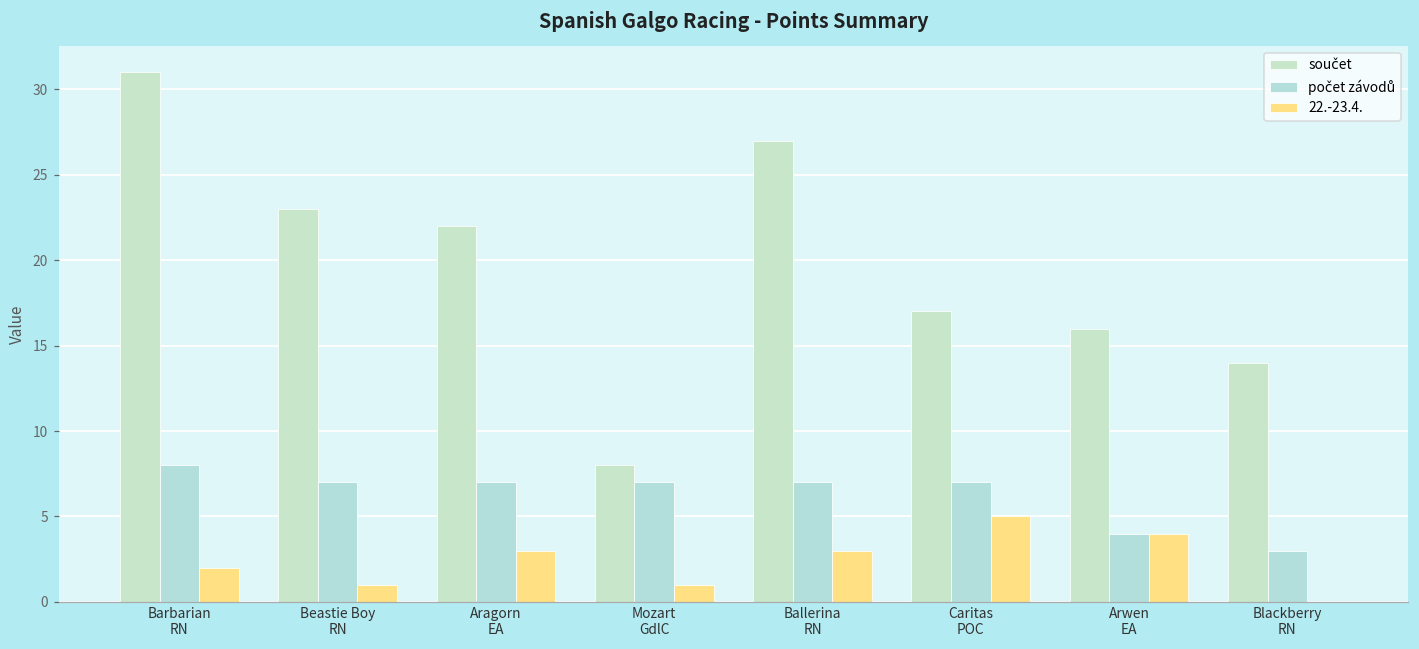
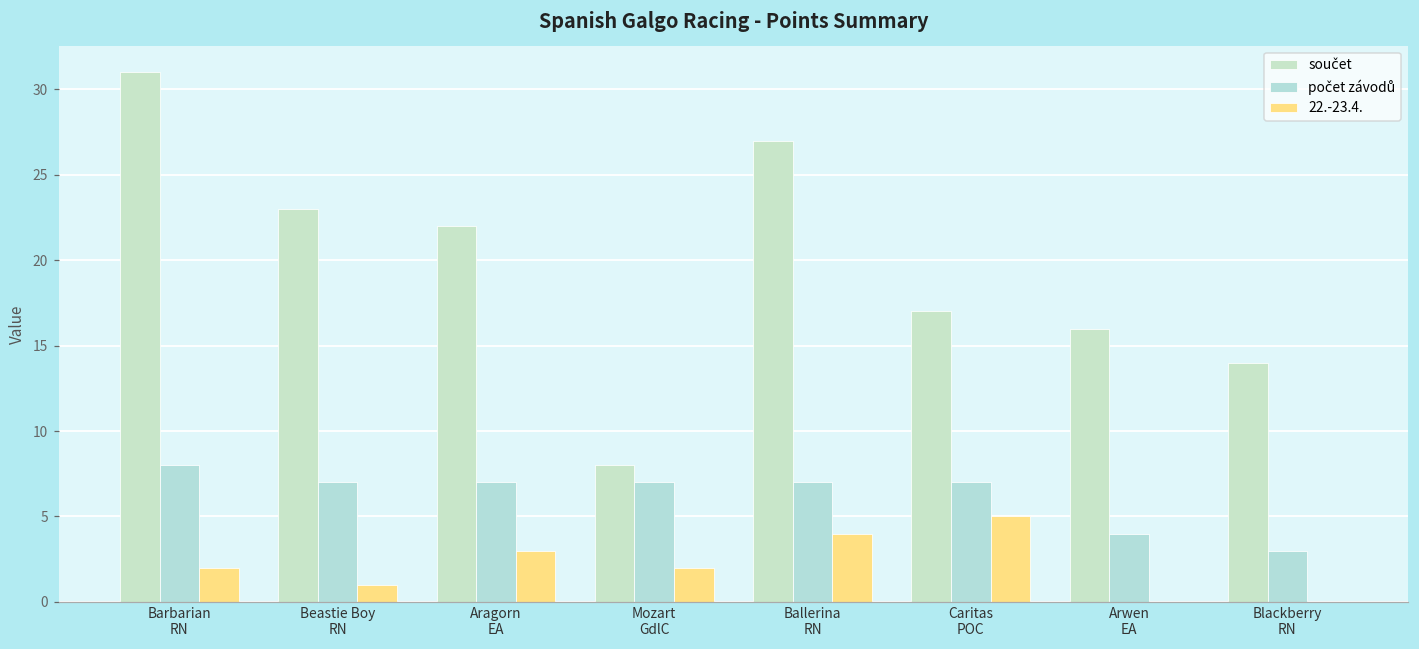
22.-23.4., Mozart GdlC: 1 -> 2
22.-23.4., Ballerina RN: 3 -> 4
22.-23.4., Arwen EA: 4 -> 0
